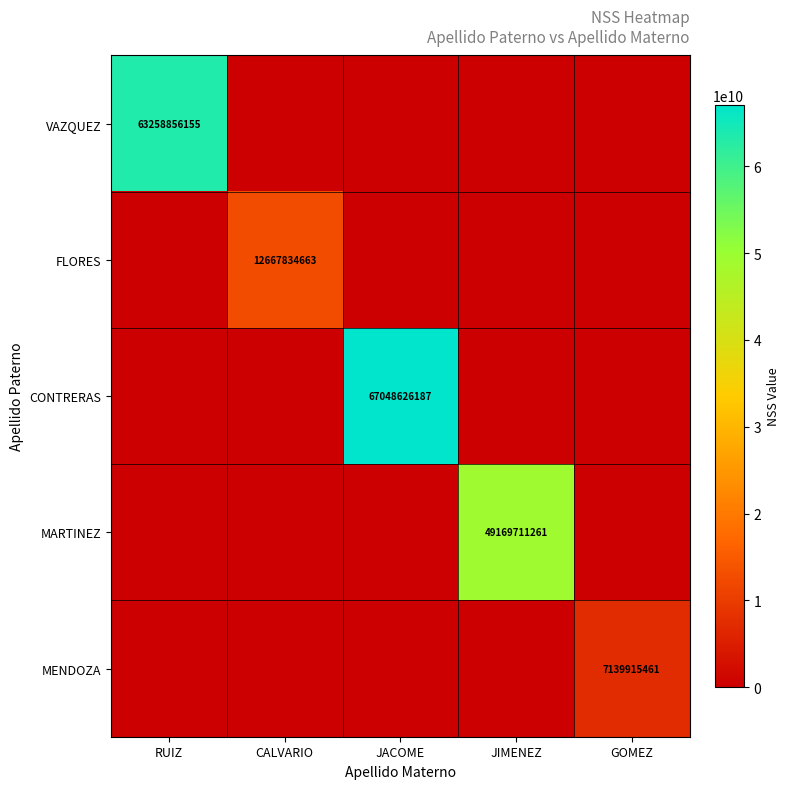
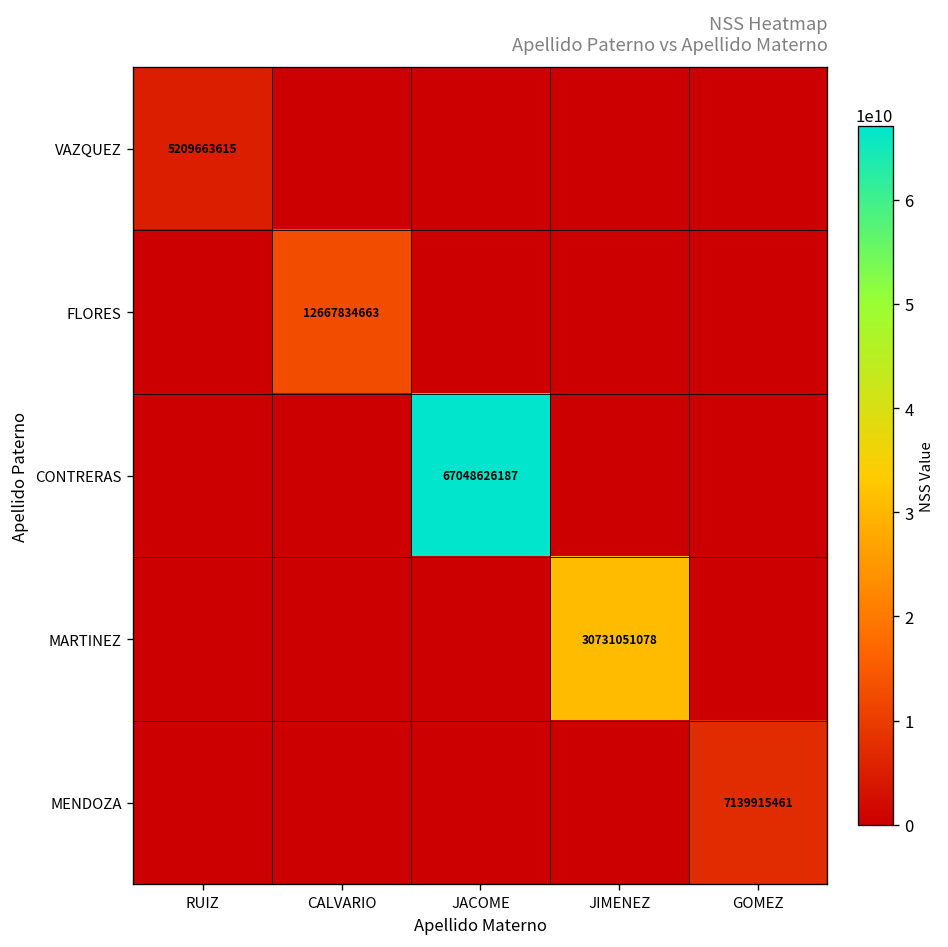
VAZQUEZ, RUIZ: 63258856155 -> 5209663615
MARTINEZ, JIMENEZ: 49169711261 -> 30731051078
